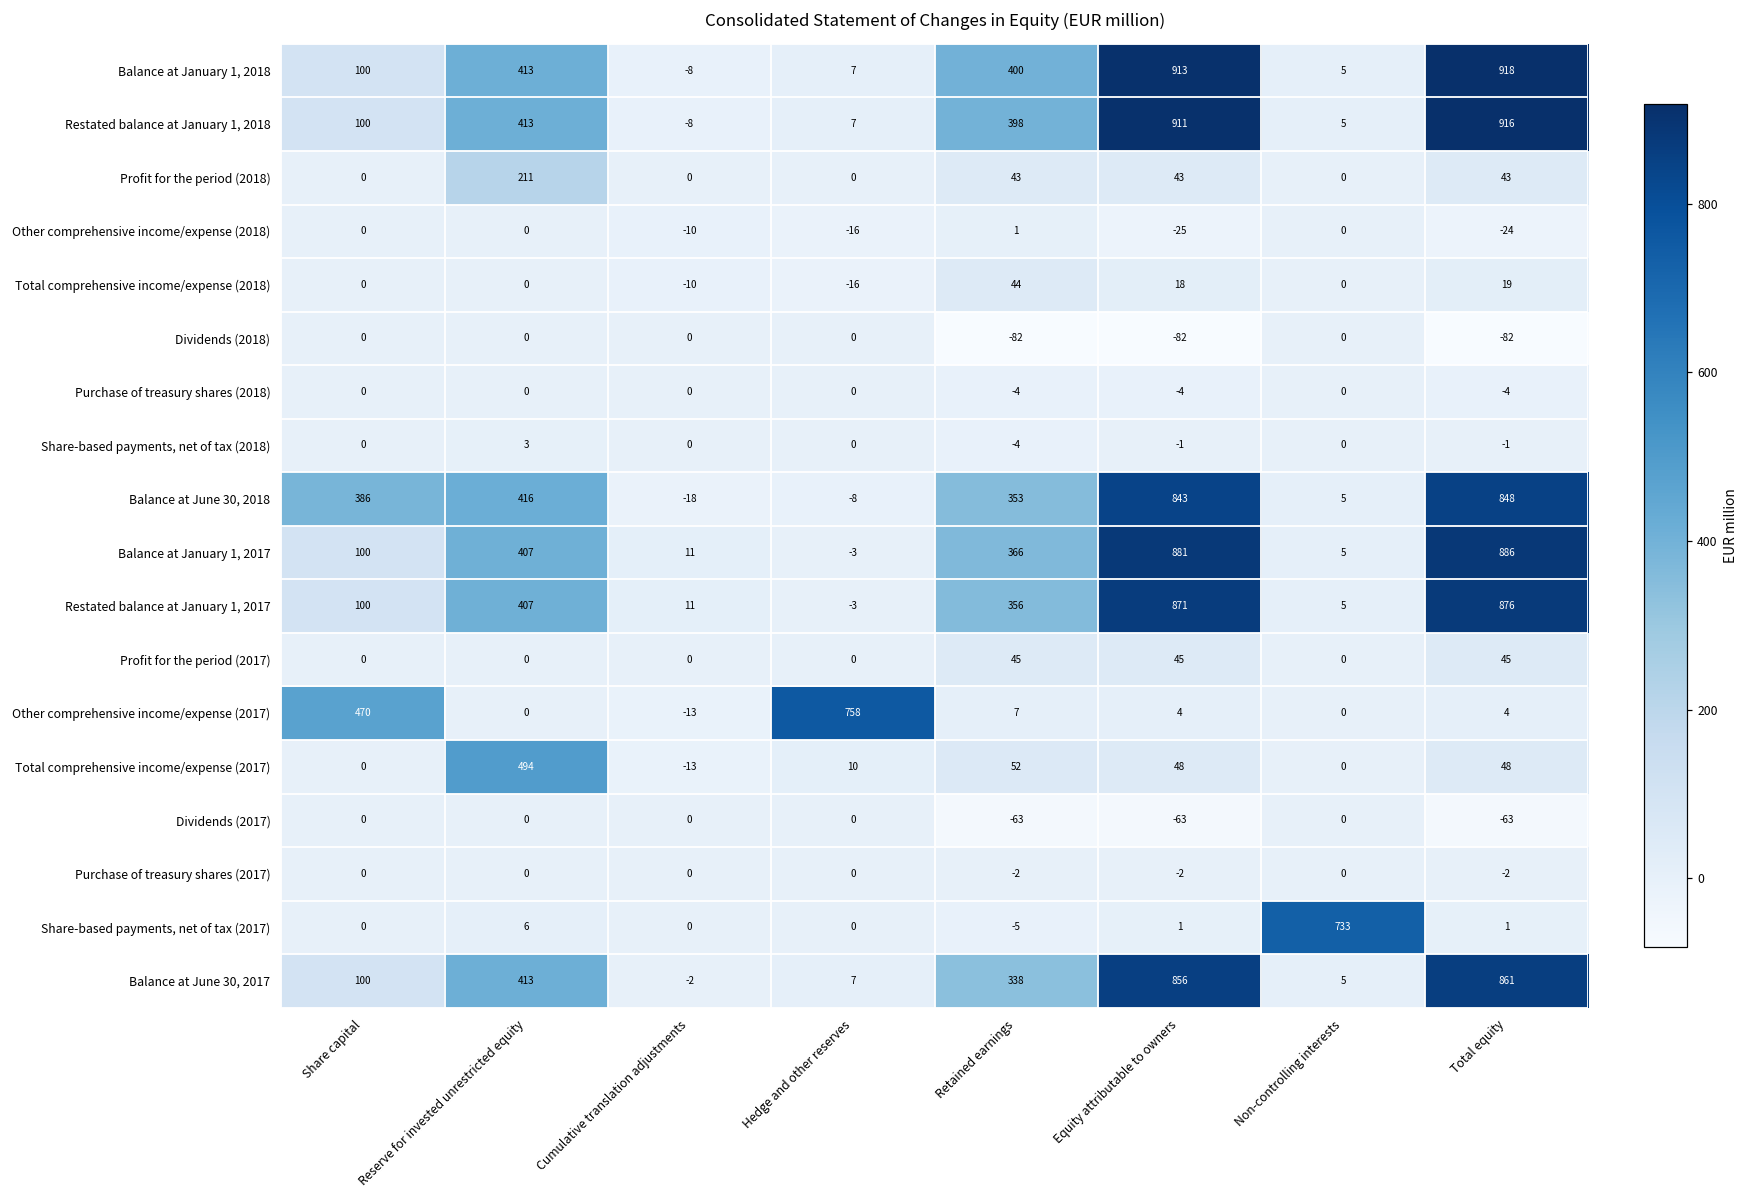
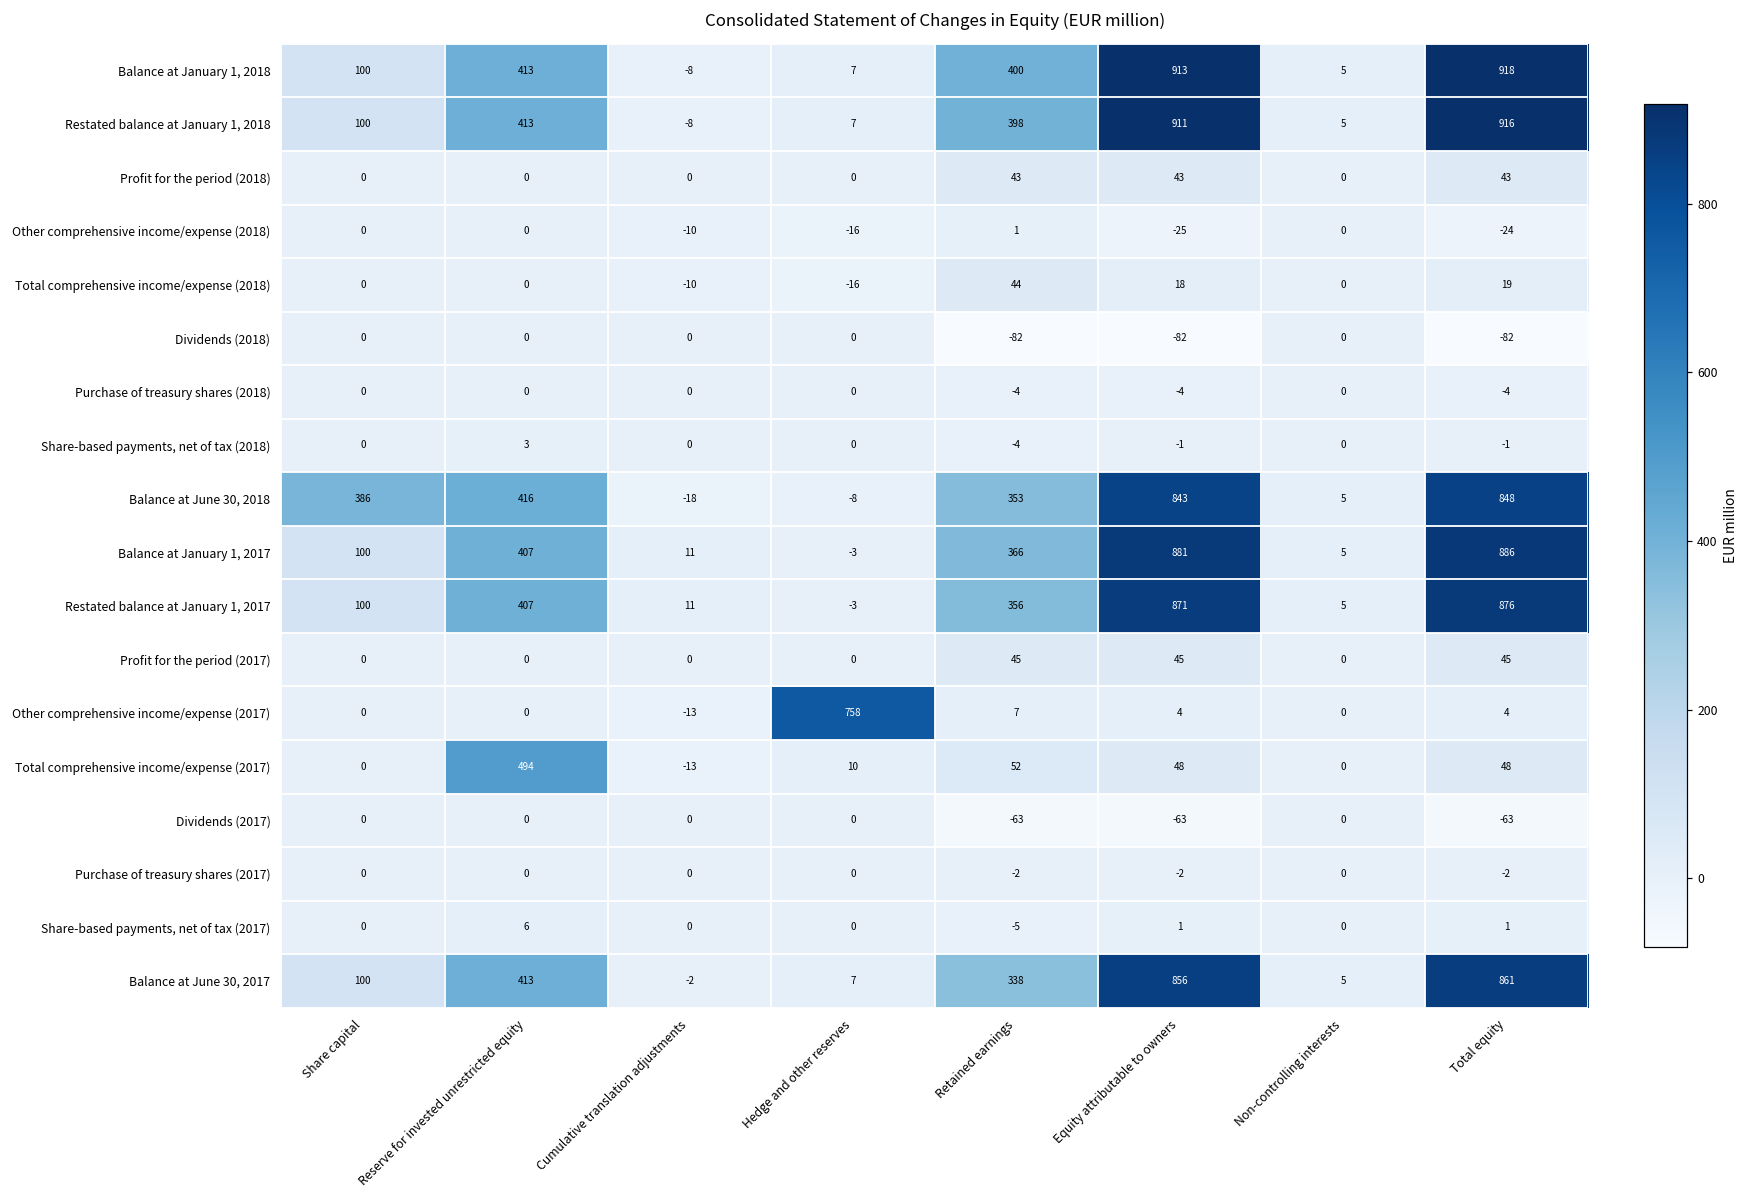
Profit for the period (2018), Reserve for invested unrestricted equity: 211 -> 0
Other comprehensive income/expense (2017), Share capital: 470 -> 0
Share-based payments, net of tax (2017), Non-controlling interests: 733 -> 0
